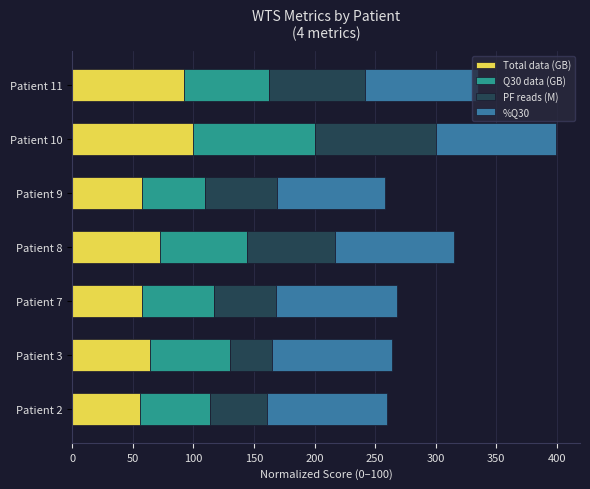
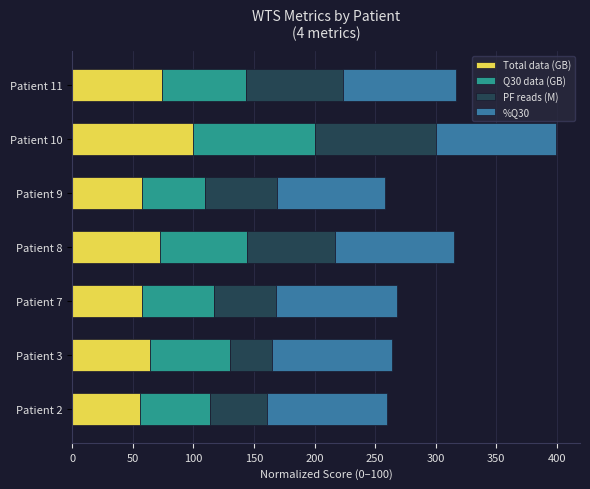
Total data (GB), Patient 11: 92 -> 74
